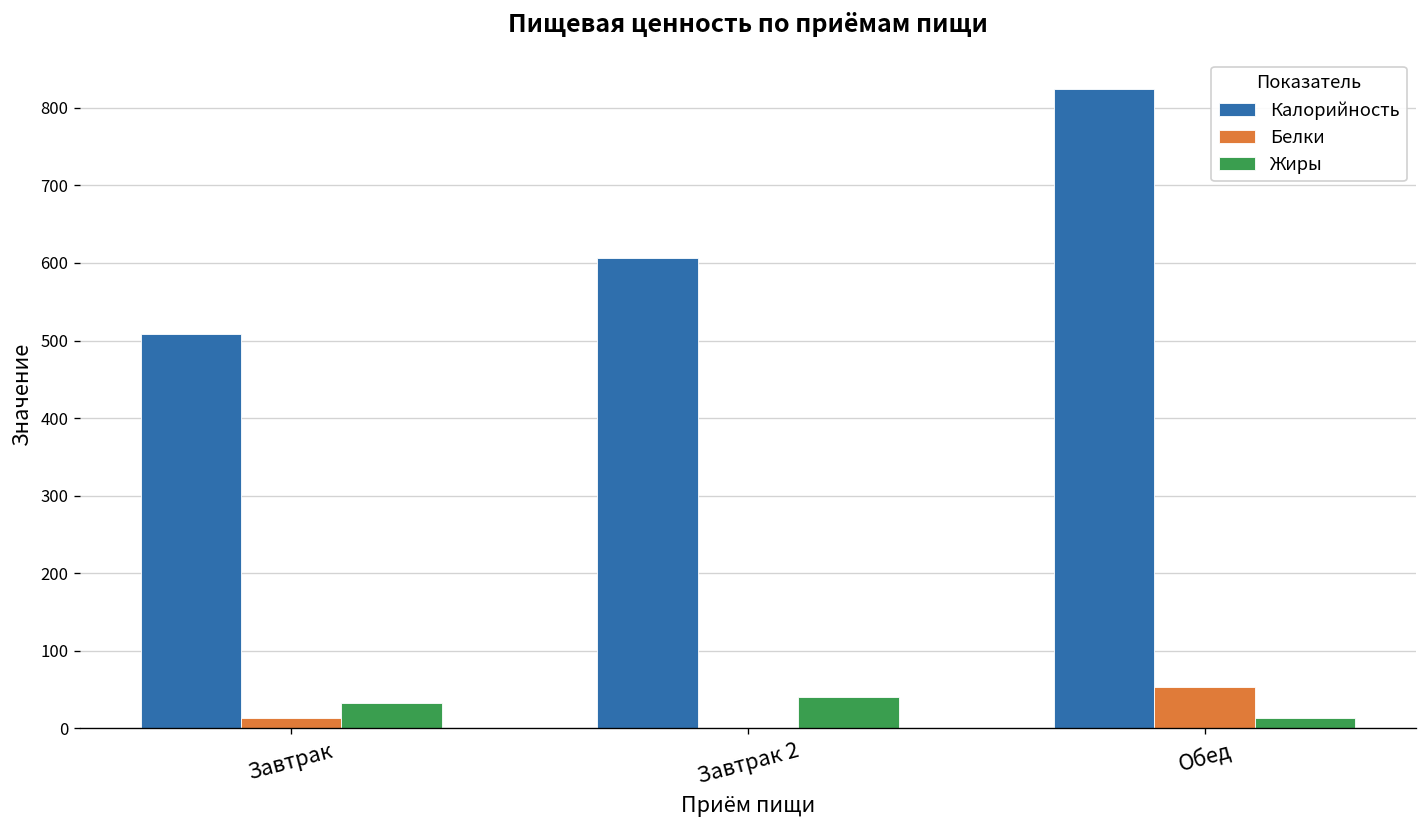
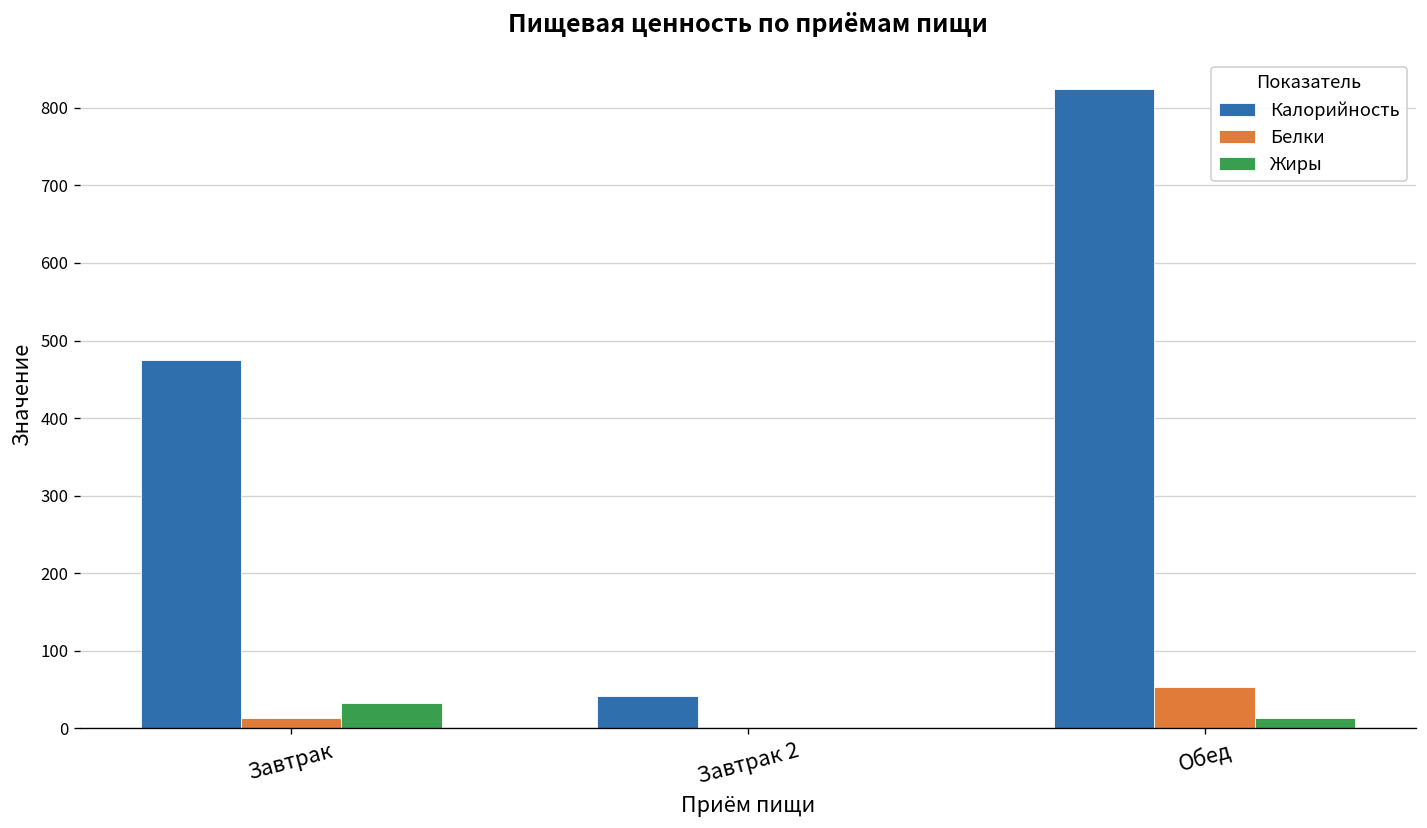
Калорийность, Завтрак: 510 -> 470
Калорийность, Завтрак 2: 610 -> 40
Жиры, Завтрак 2: 40 -> 0
